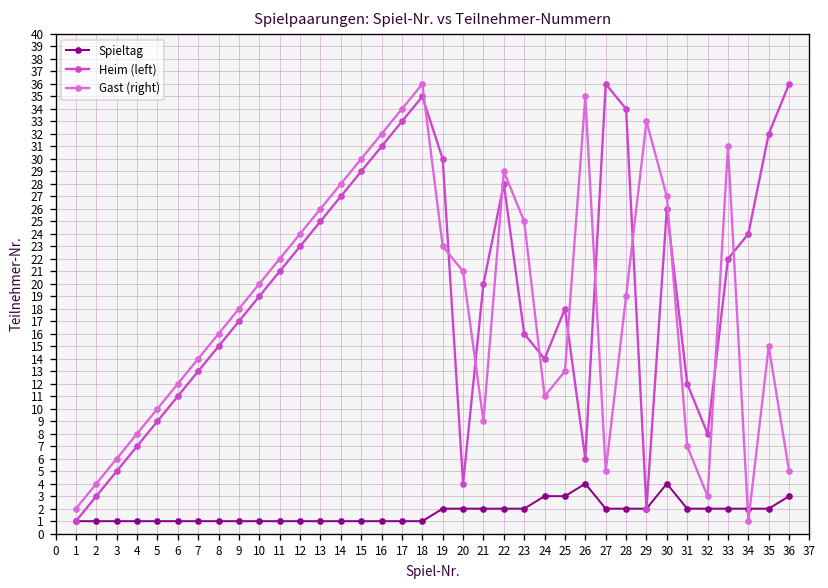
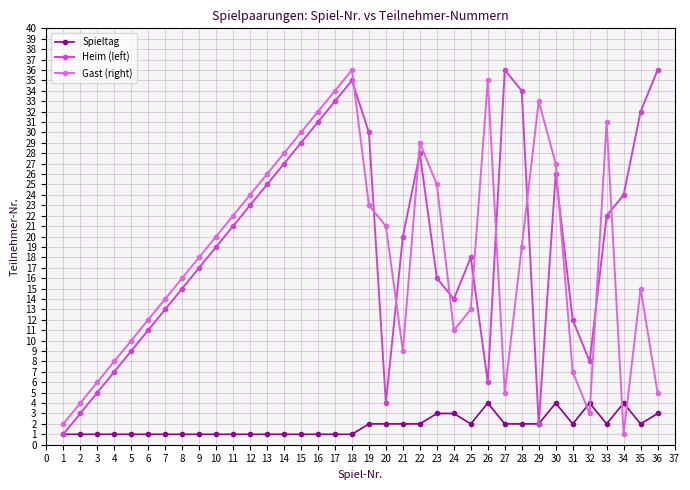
Spieltag, 23: 2 -> 3
Spieltag, 25: 3 -> 2
Spieltag, 32: 2 -> 4
Spieltag, 34: 2 -> 4
